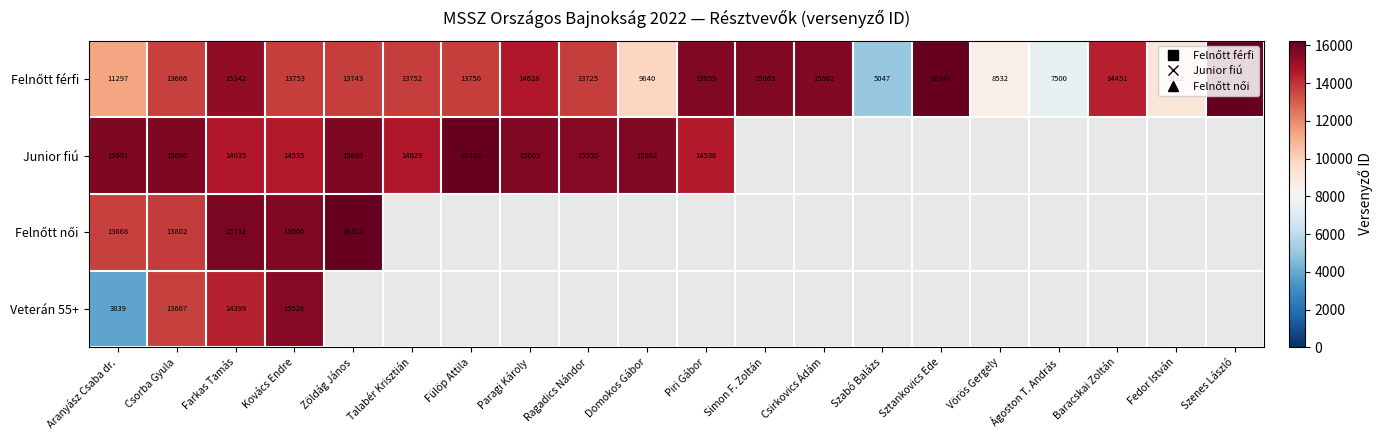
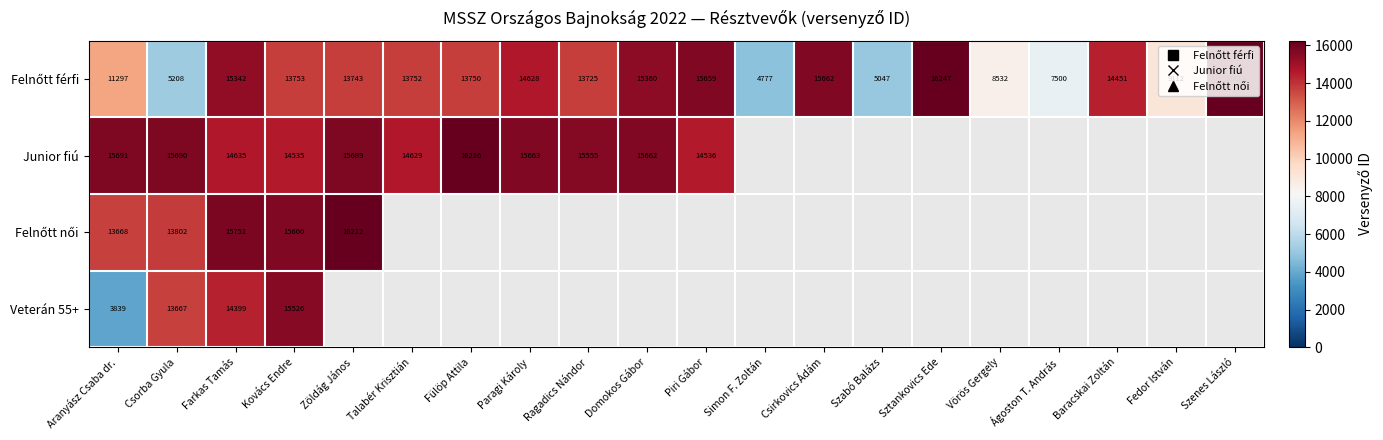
Felnőtt férfi, Csorba Gyula: 13666 -> 5208
Felnőtt férfi, Domokos Gábor: 9840 -> 15360
Felnőtt férfi, Simon F. Zoltán: 15665 -> 4777
